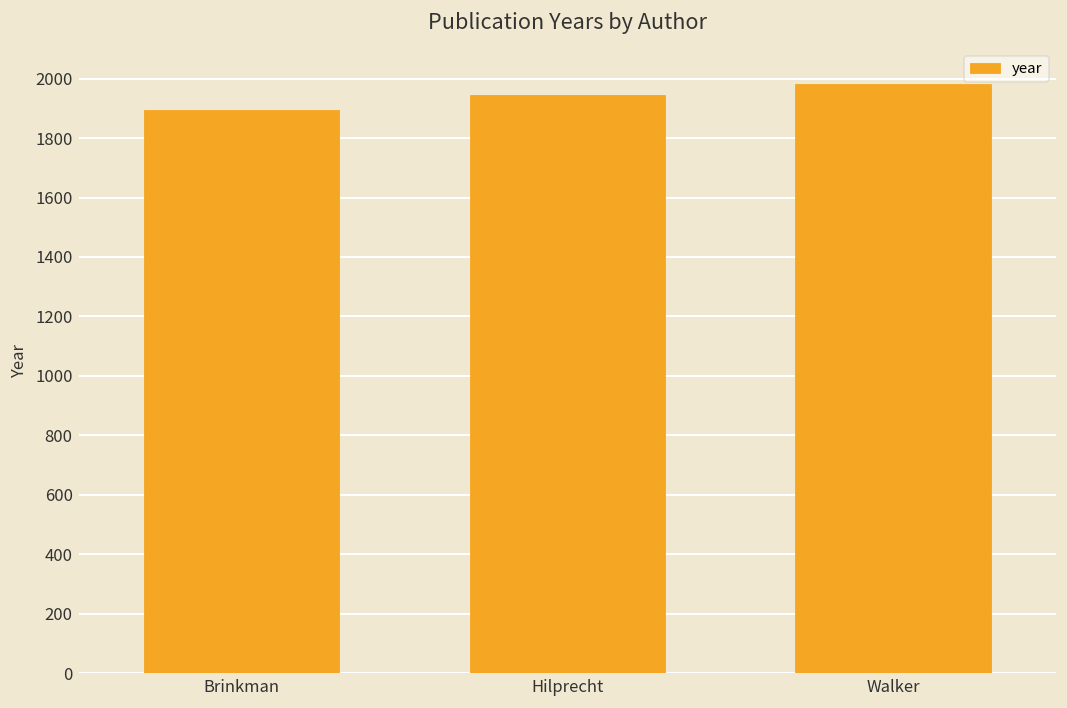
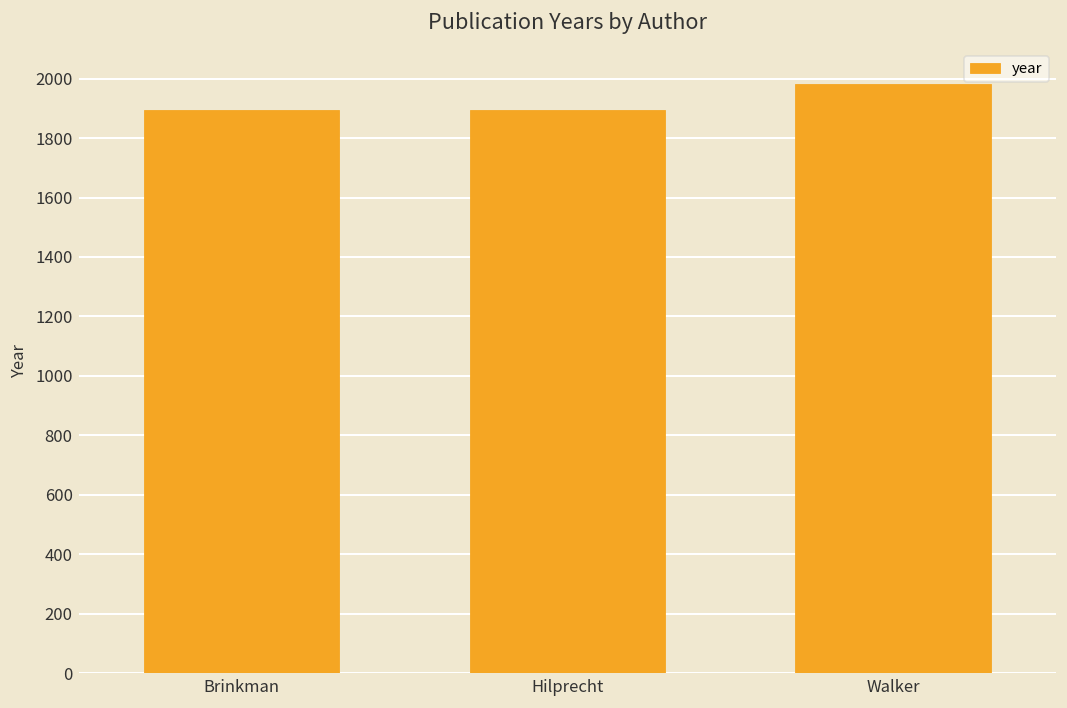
Hilprecht: 1940 -> 1890
